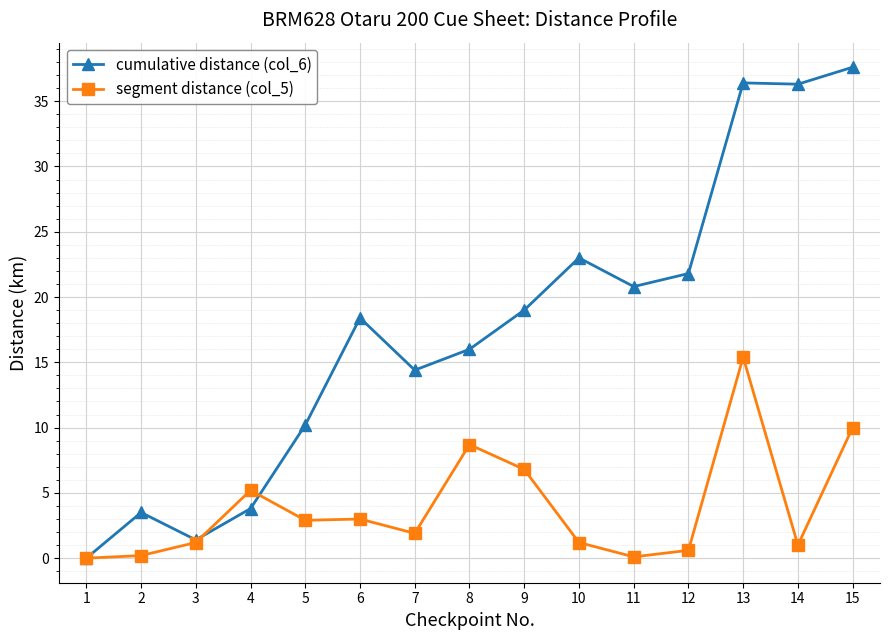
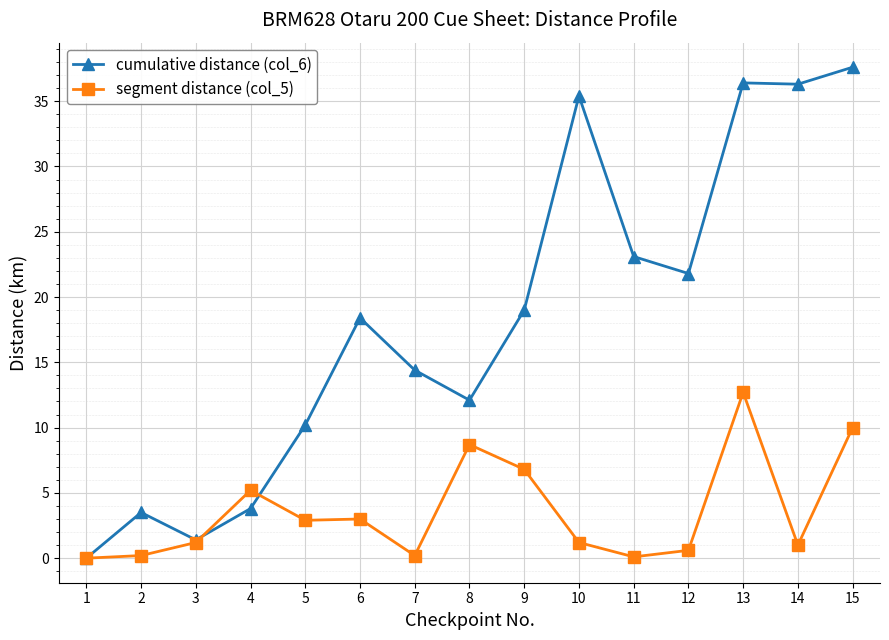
segment distance (col_5), 7: 1.9 -> 0.2
cumulative distance (col_6), 8: 16.0 -> 12.1
cumulative distance (col_6), 10: 23.0 -> 35.4
cumulative distance (col_6), 11: 20.8 -> 23.1
segment distance (col_5), 13: 15.4 -> 12.7
